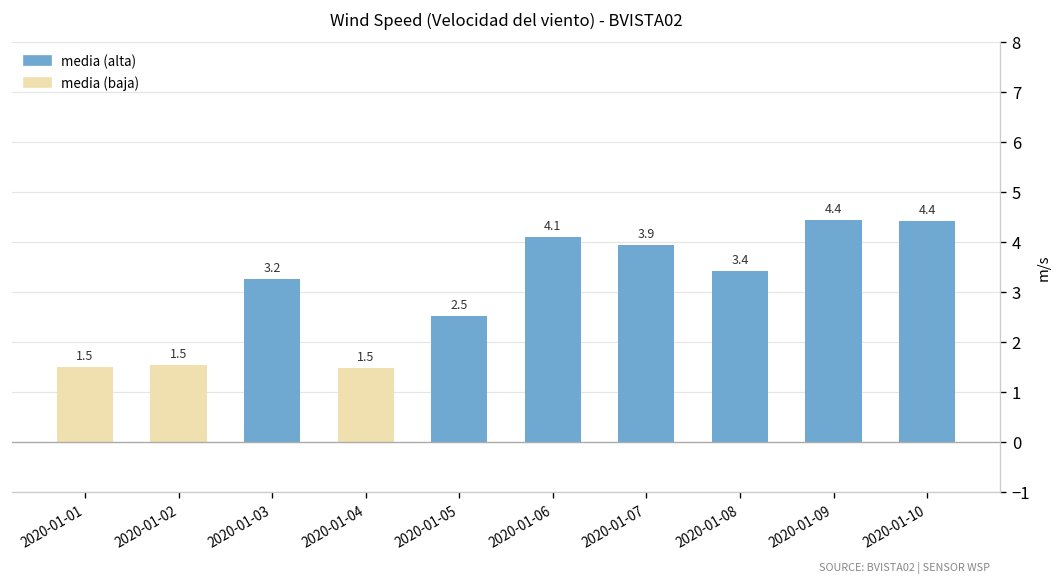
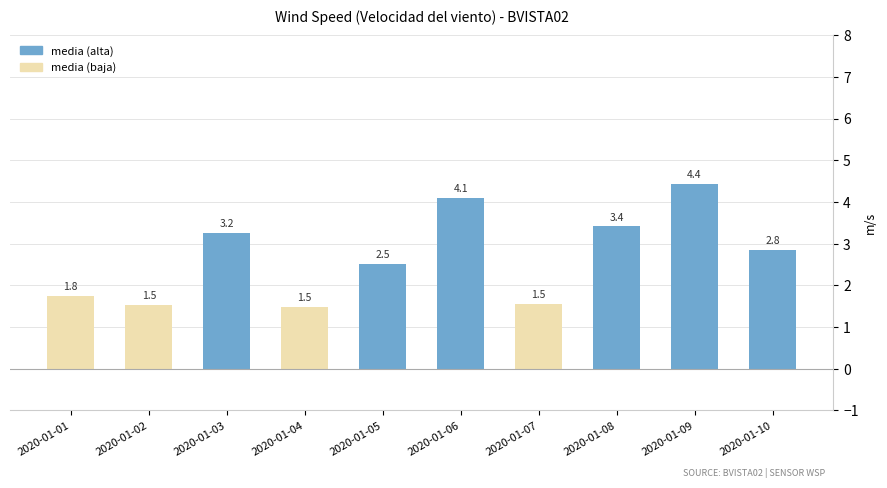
2020-01-01: 1.5 -> 1.8
2020-01-07: 3.9 -> 1.5
2020-01-10: 4.4 -> 2.8
